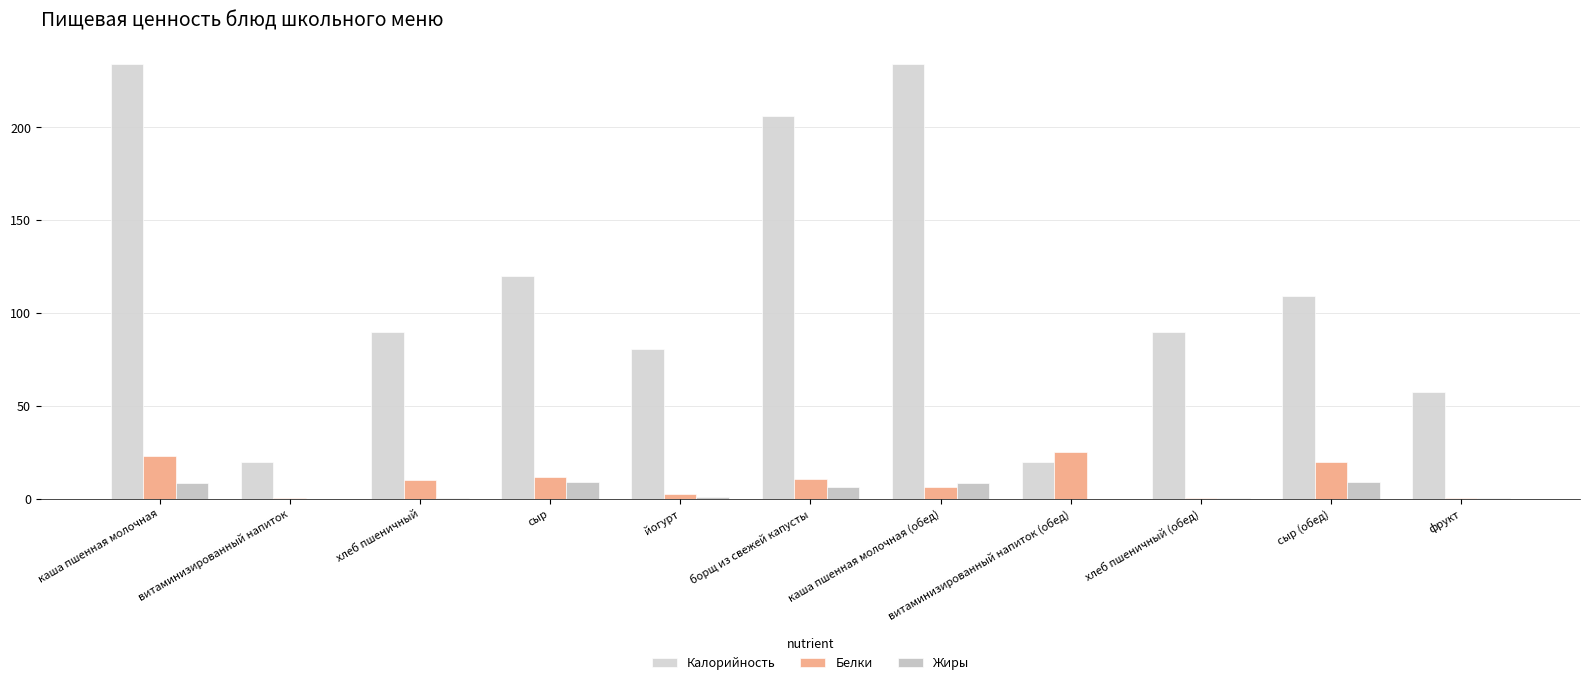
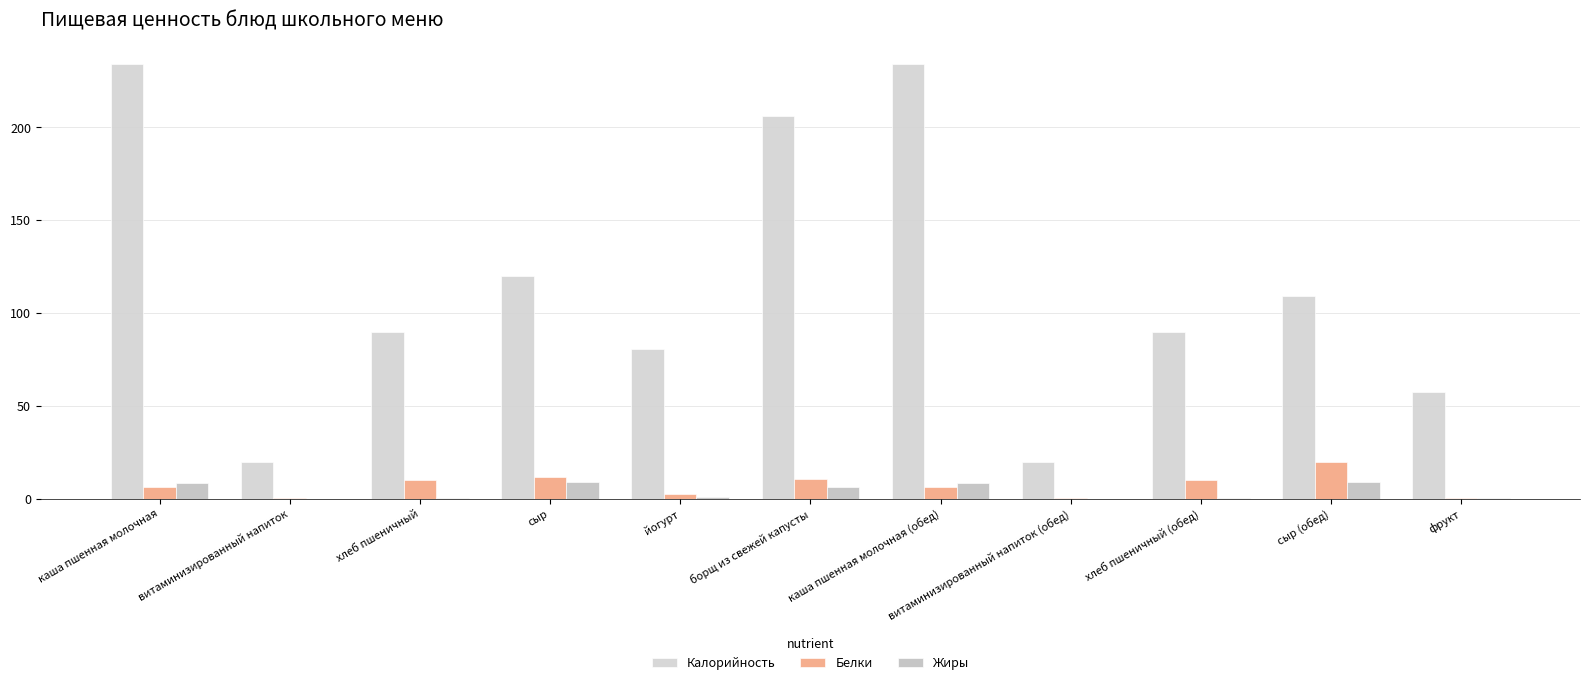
Белки, каша пшенная молочная: 23 -> 6
Белки, витаминизированный напиток (обед): 25 -> 0
Белки, хлеб пшеничный (обед): 0 -> 10
